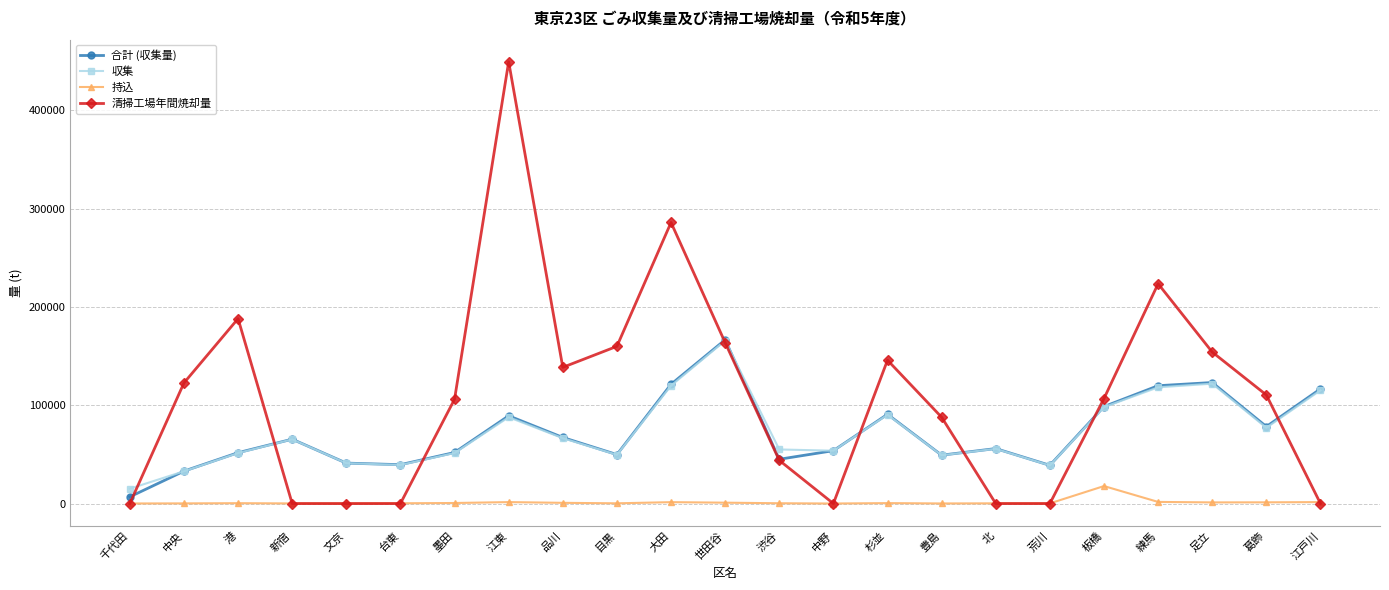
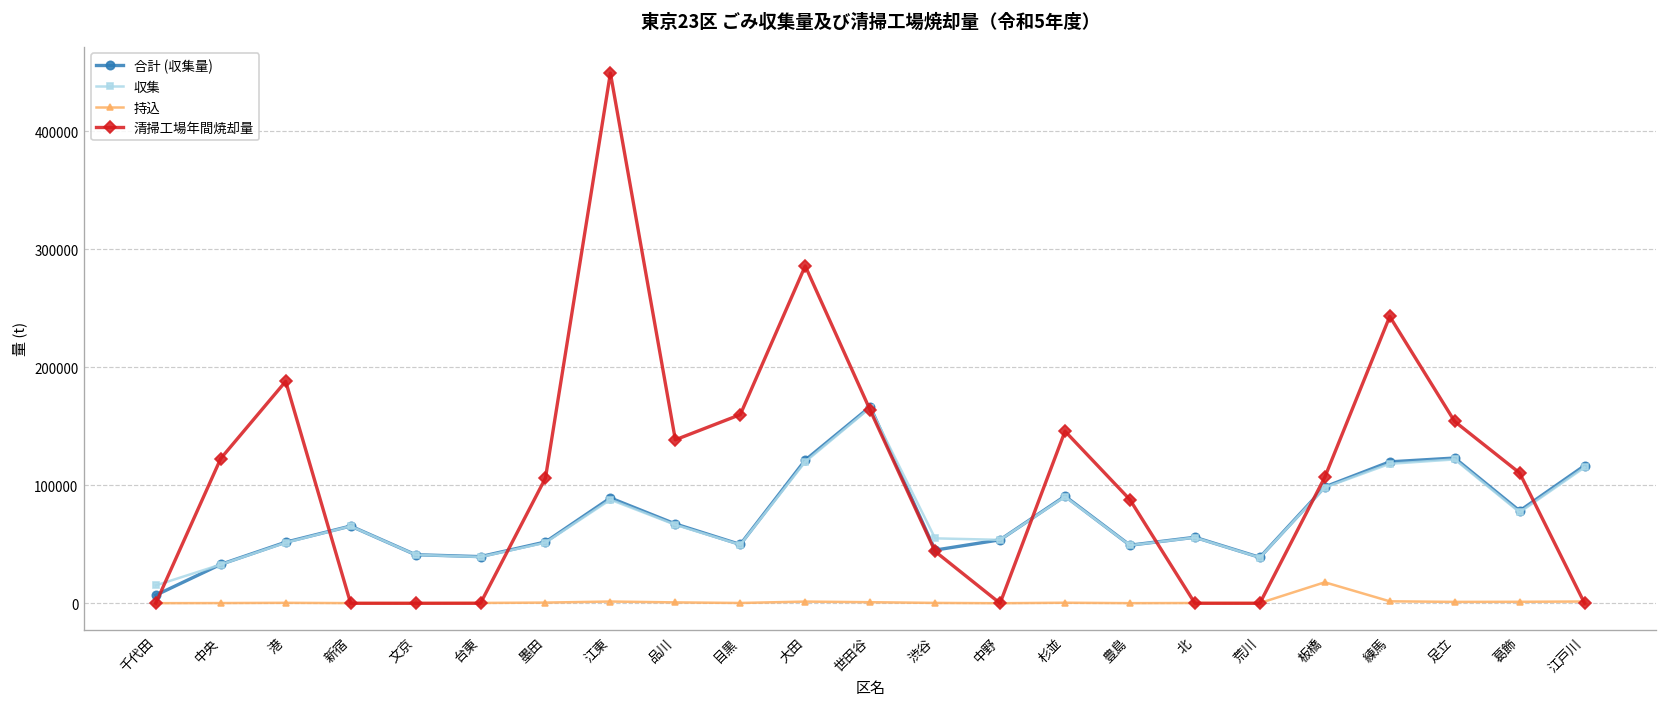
清掃工場年間焼却量, 練馬: 220000 -> 240000
